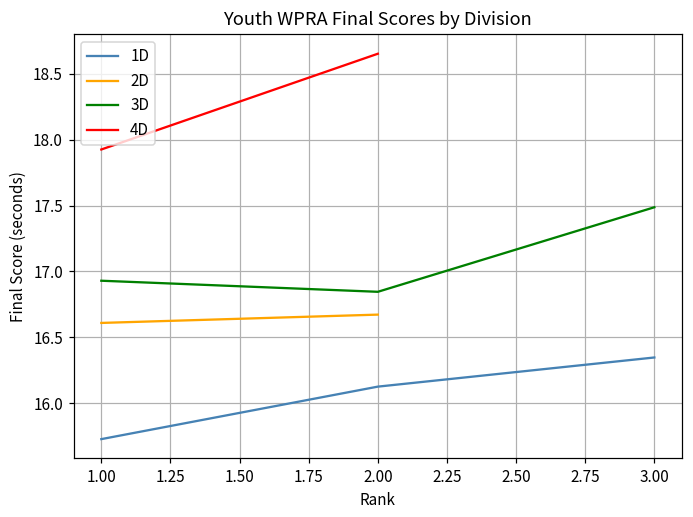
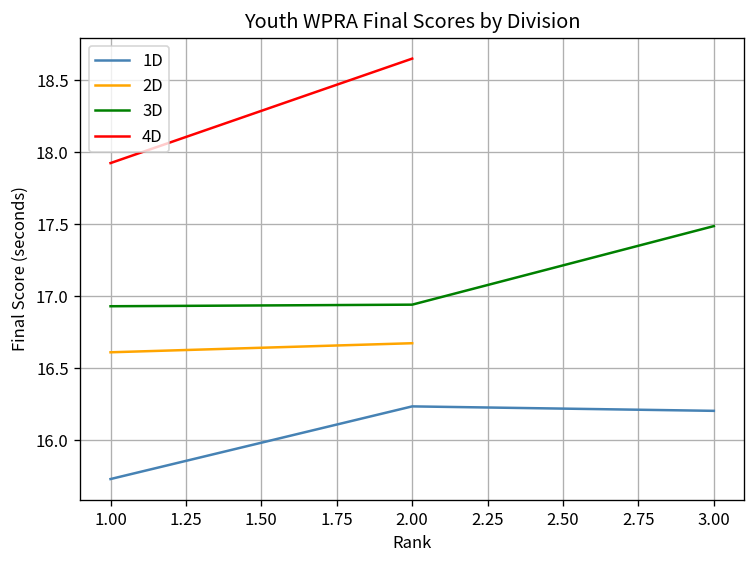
1D, 2.00: 16.13 -> 16.23
3D, 2.00: 16.85 -> 16.94
1D, 3.00: 16.35 -> 16.20
